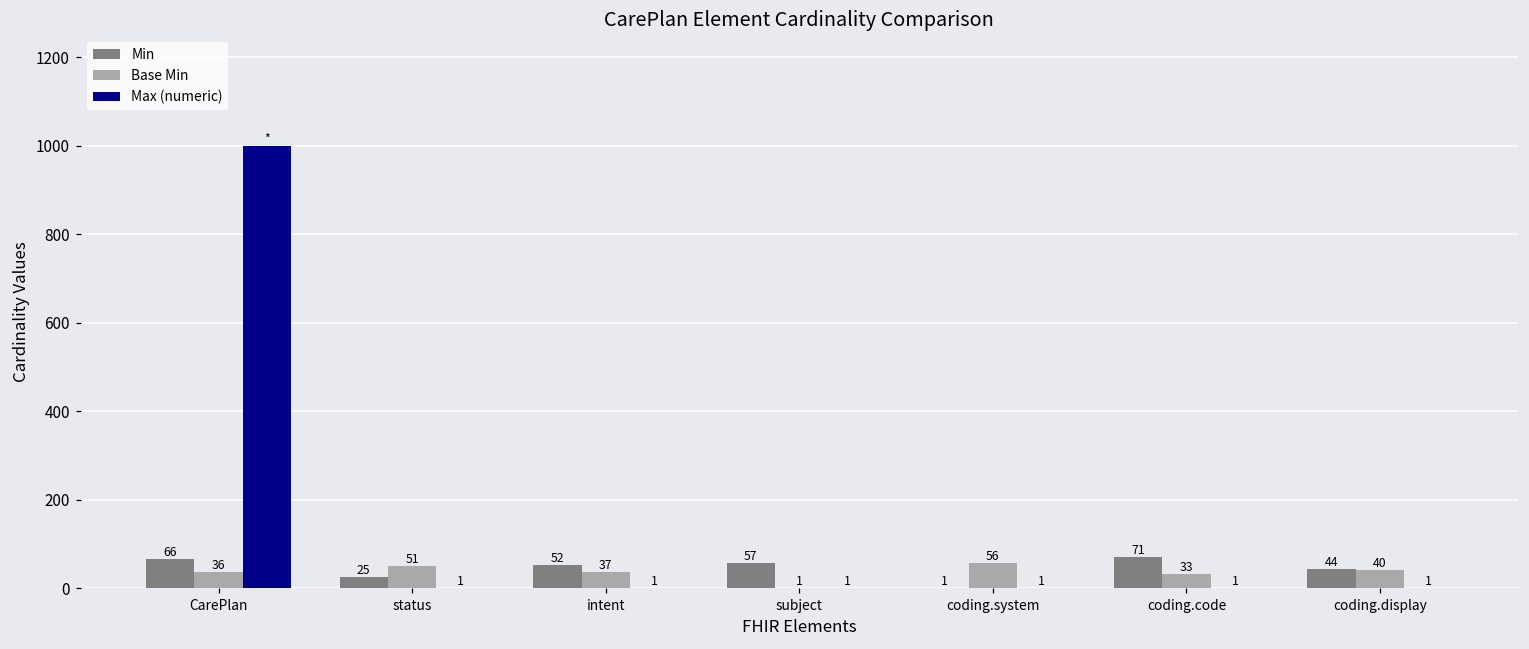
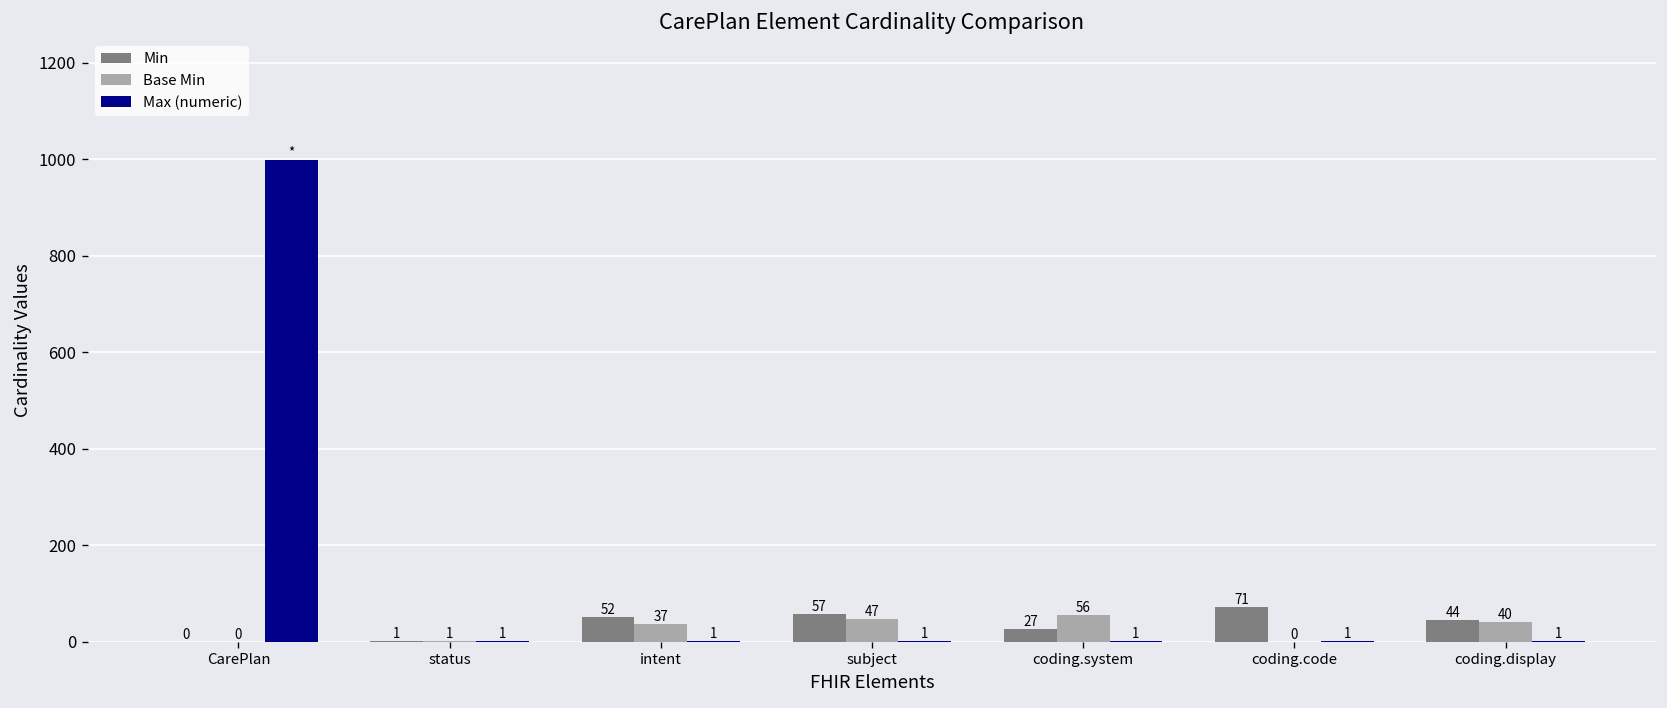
Min, CarePlan: 66 -> 0
Base Min, CarePlan: 36 -> 0
Min, status: 25 -> 1
Base Min, status: 51 -> 1
Base Min, subject: 1 -> 47
Min, coding.system: 1 -> 27
Base Min, coding.code: 33 -> 0
